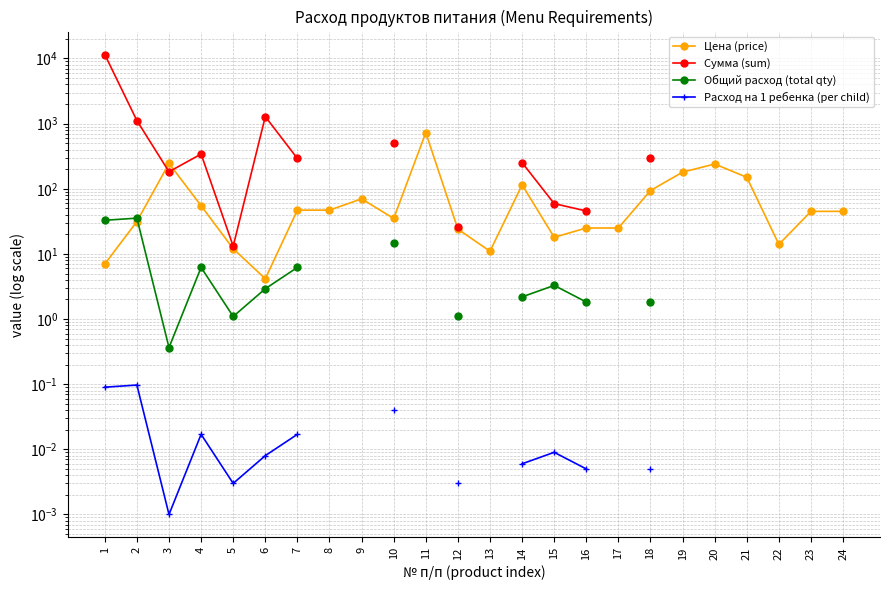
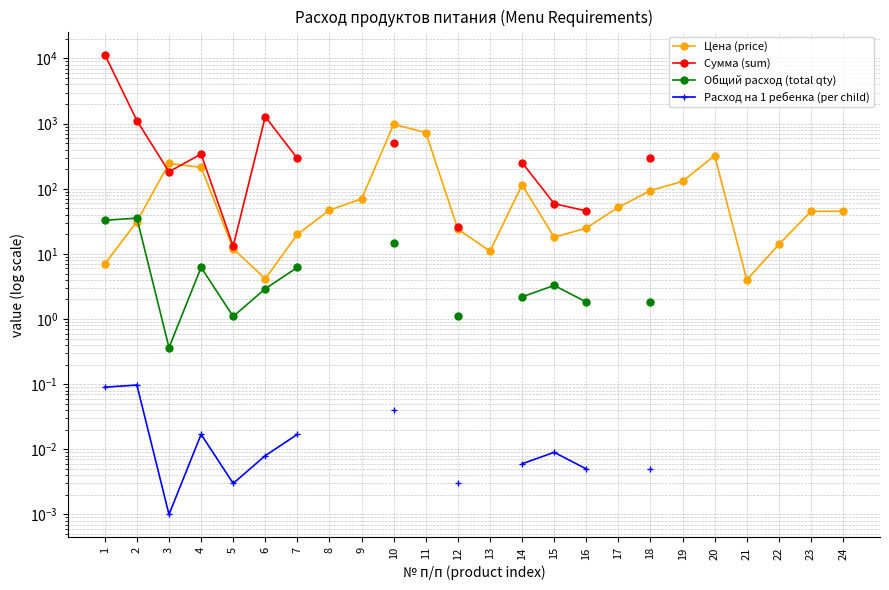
Цена (price), 4: 60 -> 210
Цена (price), 7: 50 -> 20
Цена (price), 10: 40 -> 1000
Цена (price), 17: 25 -> 50
Цена (price), 19: 180 -> 130
Цена (price), 20: 240 -> 300
Цена (price), 21: 150 -> 4
